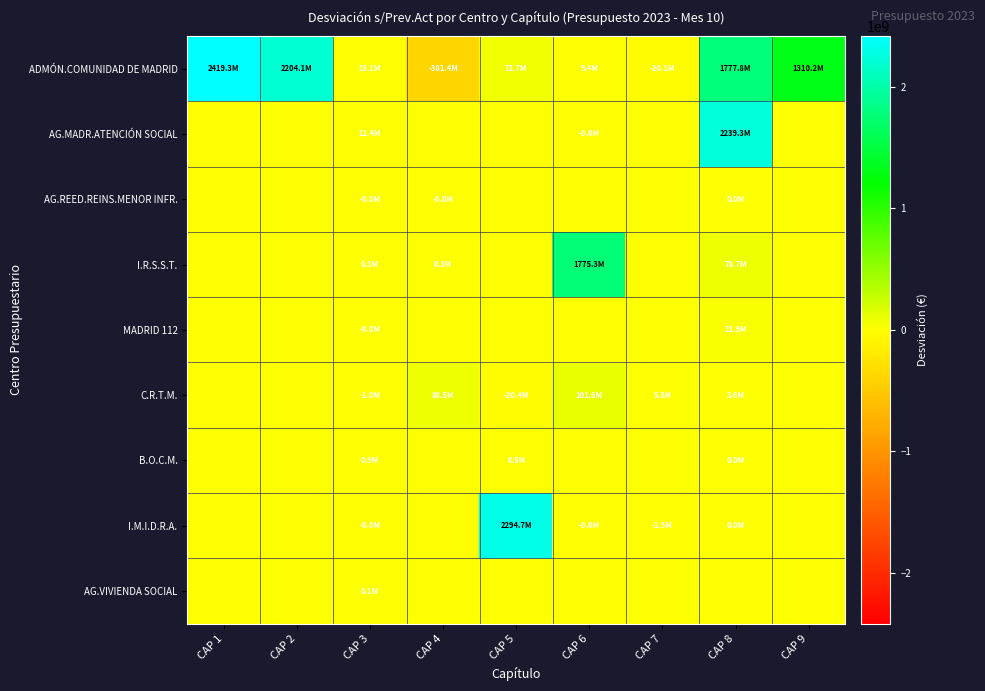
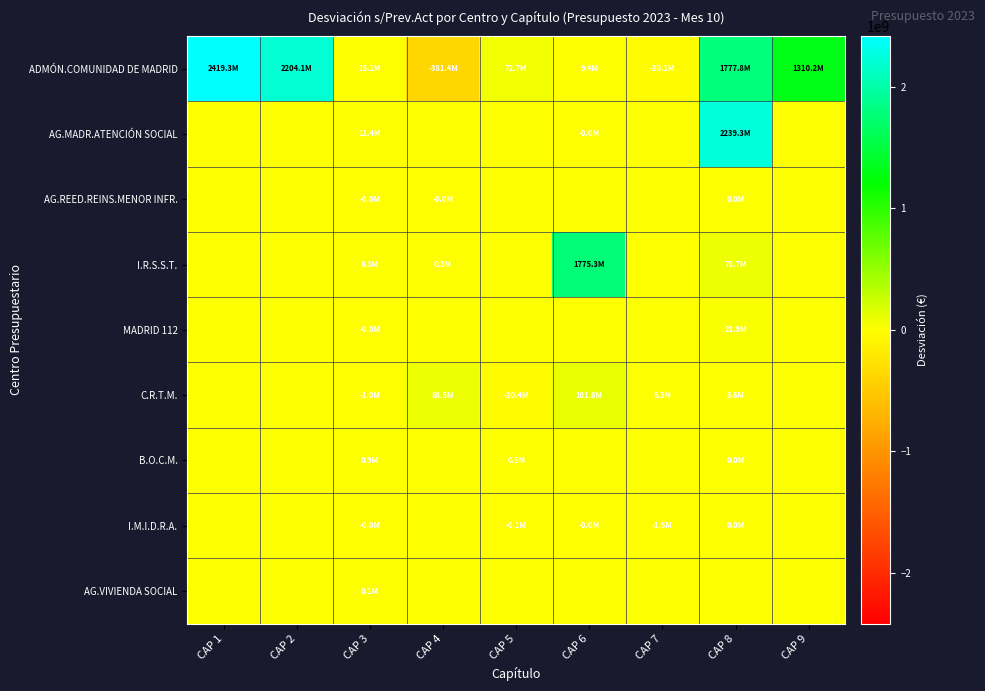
I.M.I.D.R.A., CAP 5: 2294.7M -> -0.1M
